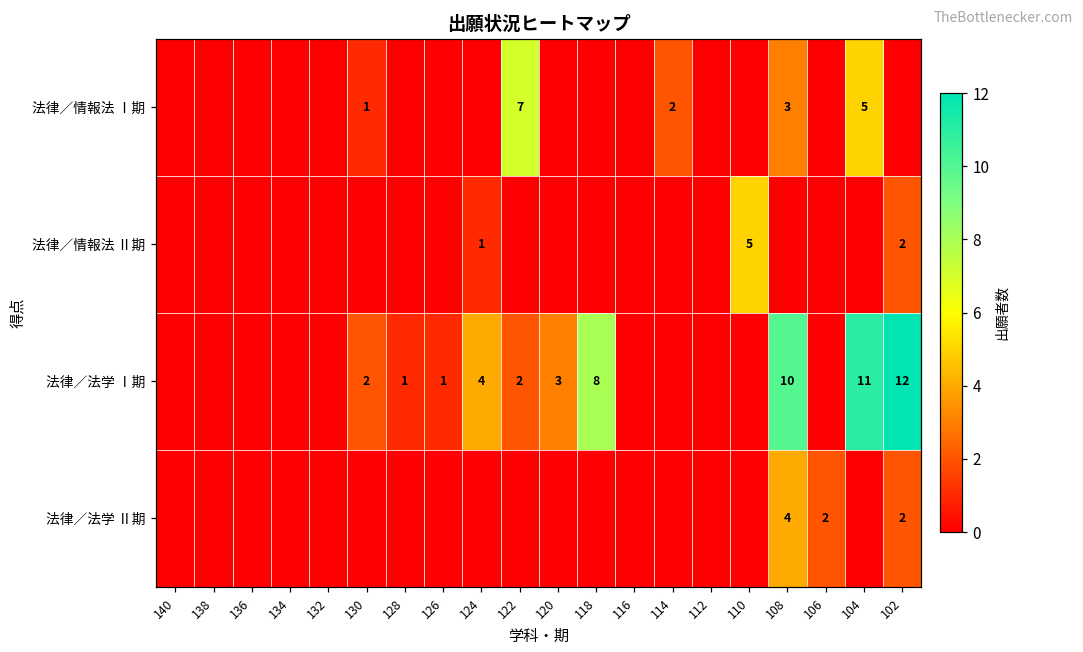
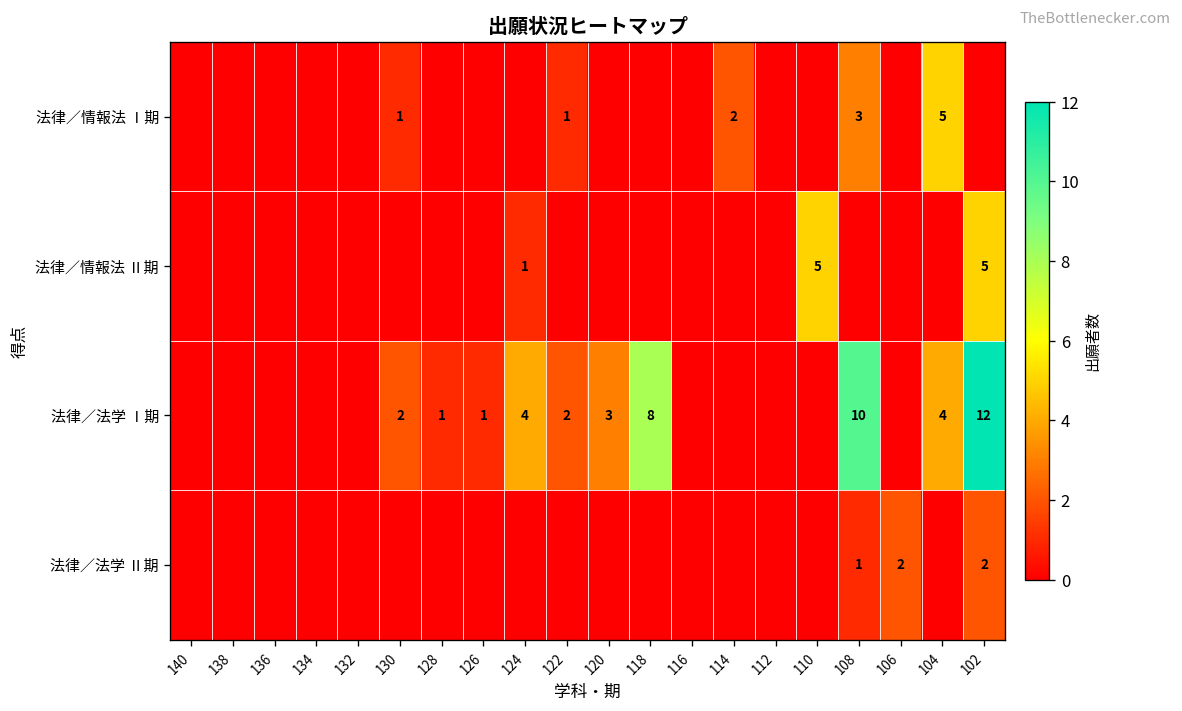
法律／情報法 Ⅰ期, 122: 7 -> 1
法律／情報法 Ⅱ期, 102: 2 -> 5
法律／法学 Ⅰ期, 104: 11 -> 4
法律／法学 Ⅱ期, 108: 4 -> 1
